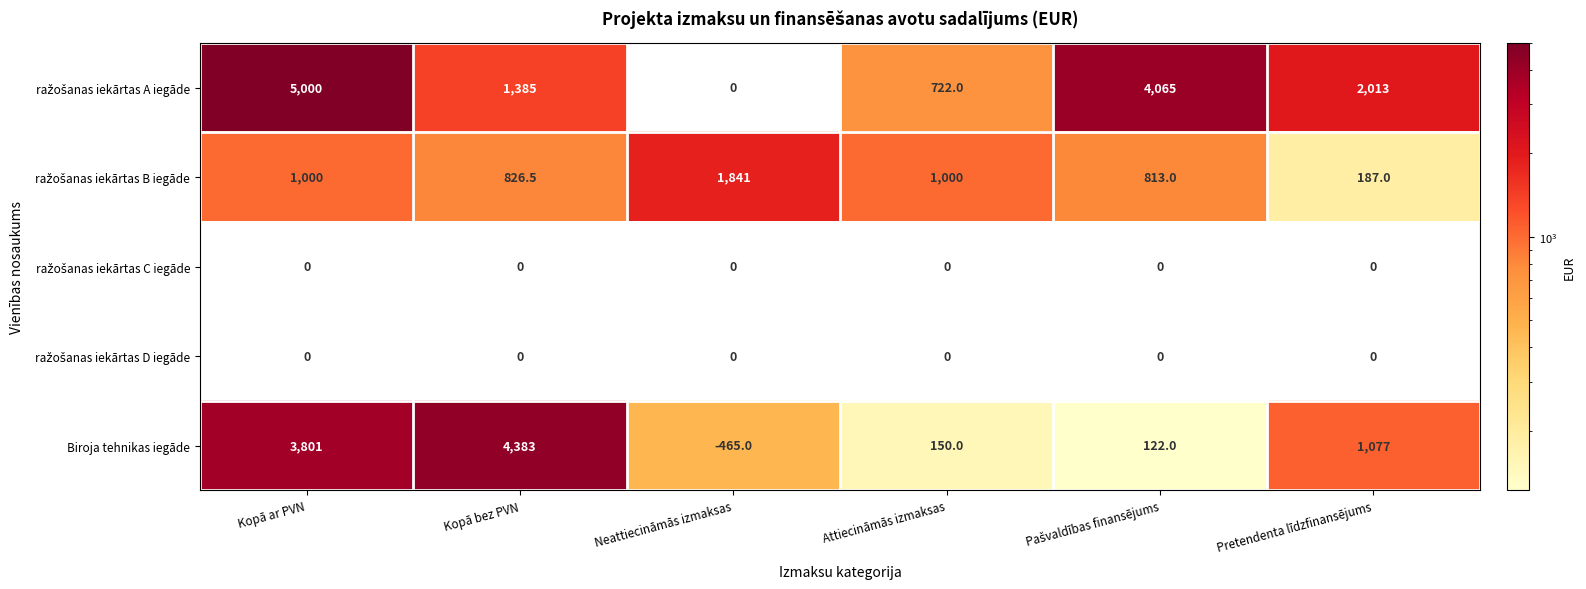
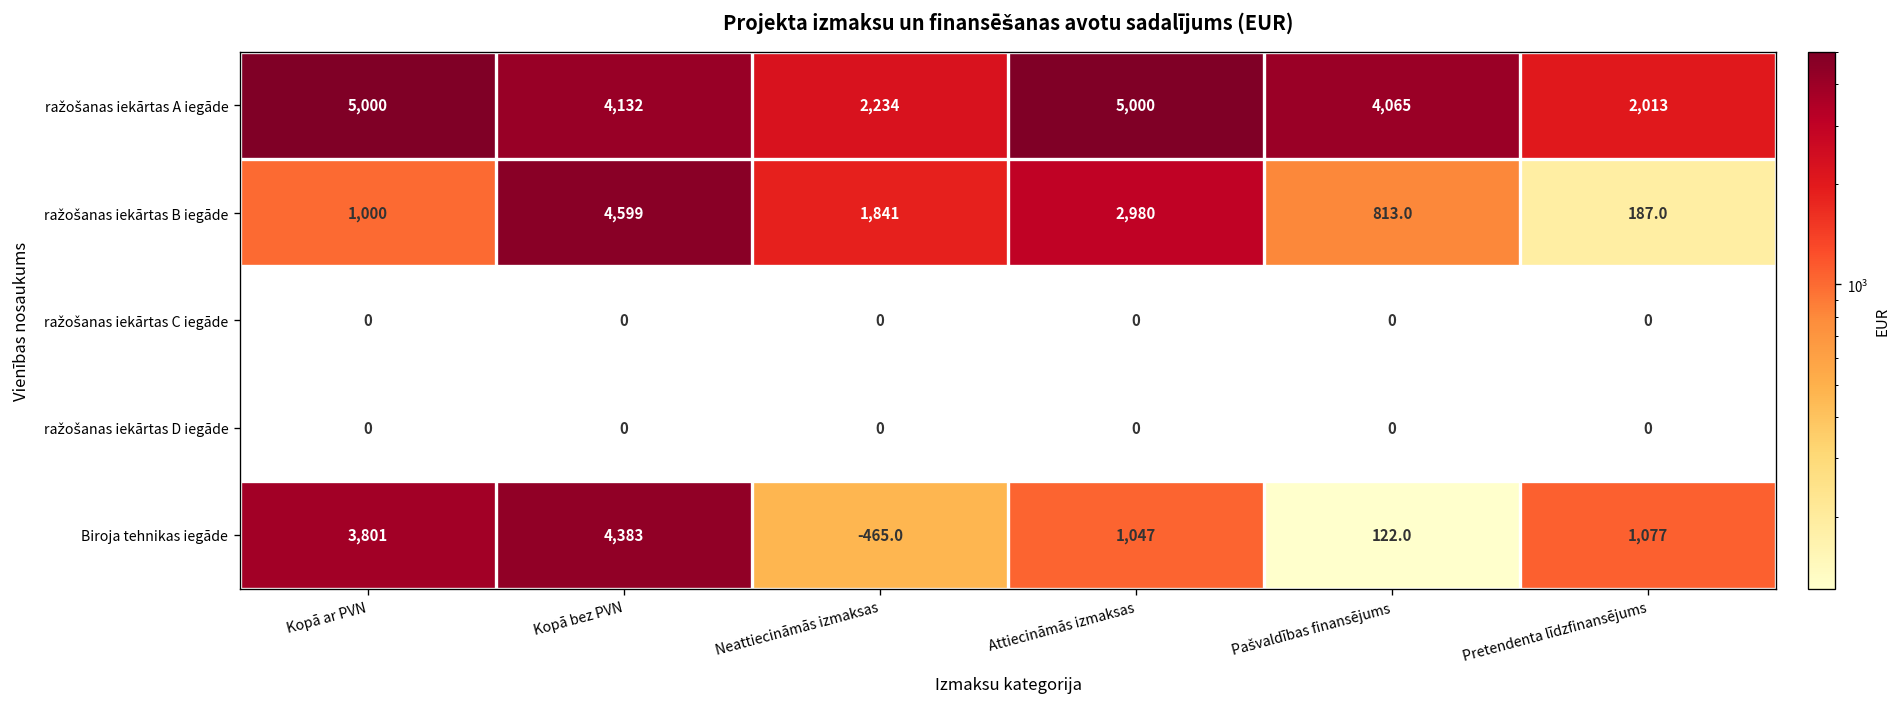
ražošanas iekārtas A iegāde, Kopā bez PVN: 1,385 -> 4,132
ražošanas iekārtas A iegāde, Neattiecināmās izmaksas: 0 -> 2,234
ražošanas iekārtas A iegāde, Attiecināmās izmaksas: 722.0 -> 5,000
ražošanas iekārtas B iegāde, Kopā bez PVN: 826.5 -> 4,599
ražošanas iekārtas B iegāde, Attiecināmās izmaksas: 1,000 -> 2,980
Biroja tehnikas iegāde, Attiecināmās izmaksas: 150.0 -> 1,047
